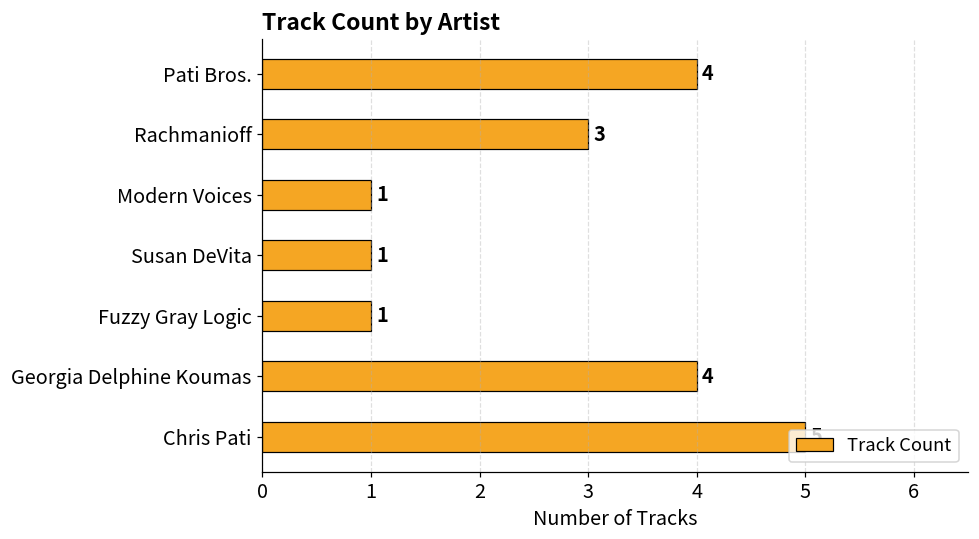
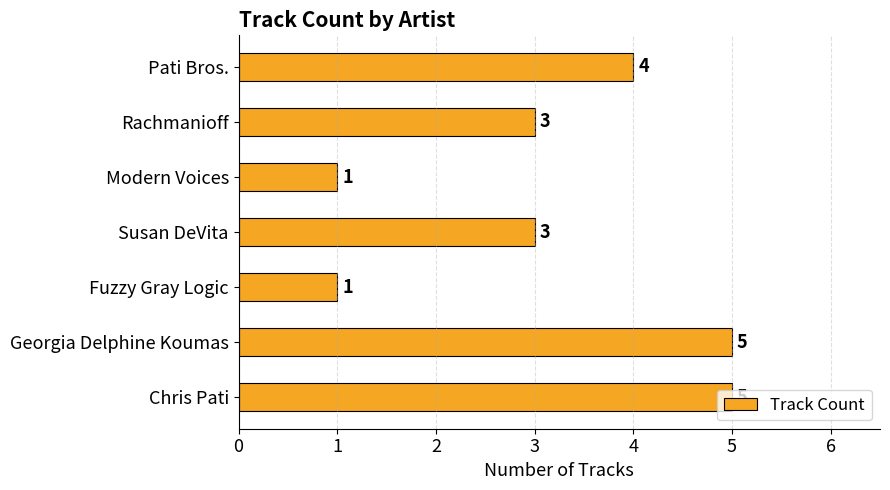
Susan DeVita: 1 -> 3
Georgia Delphine Koumas: 4 -> 5
